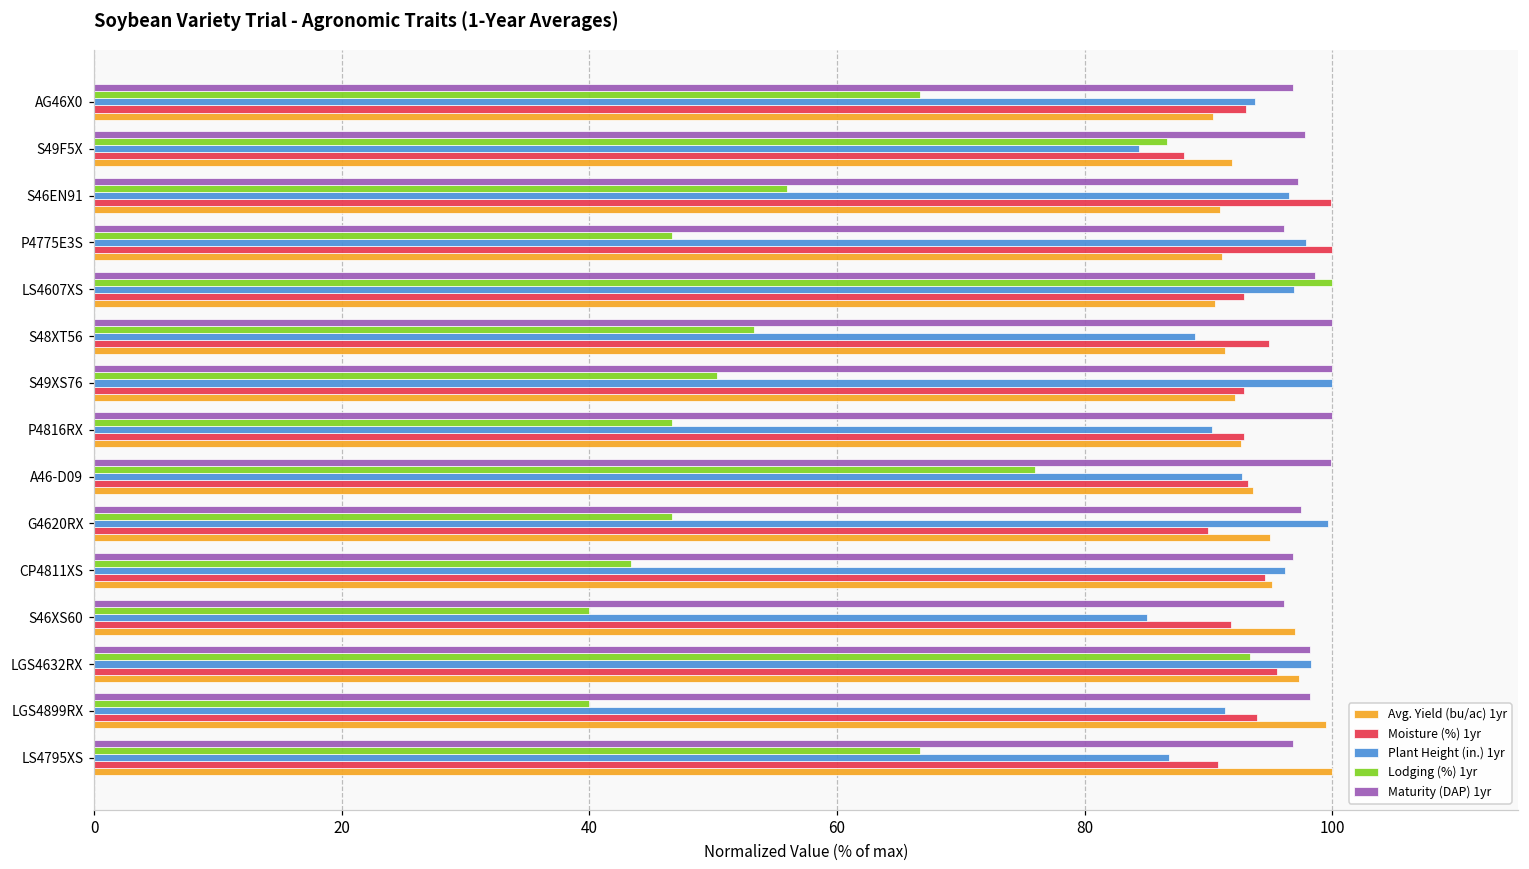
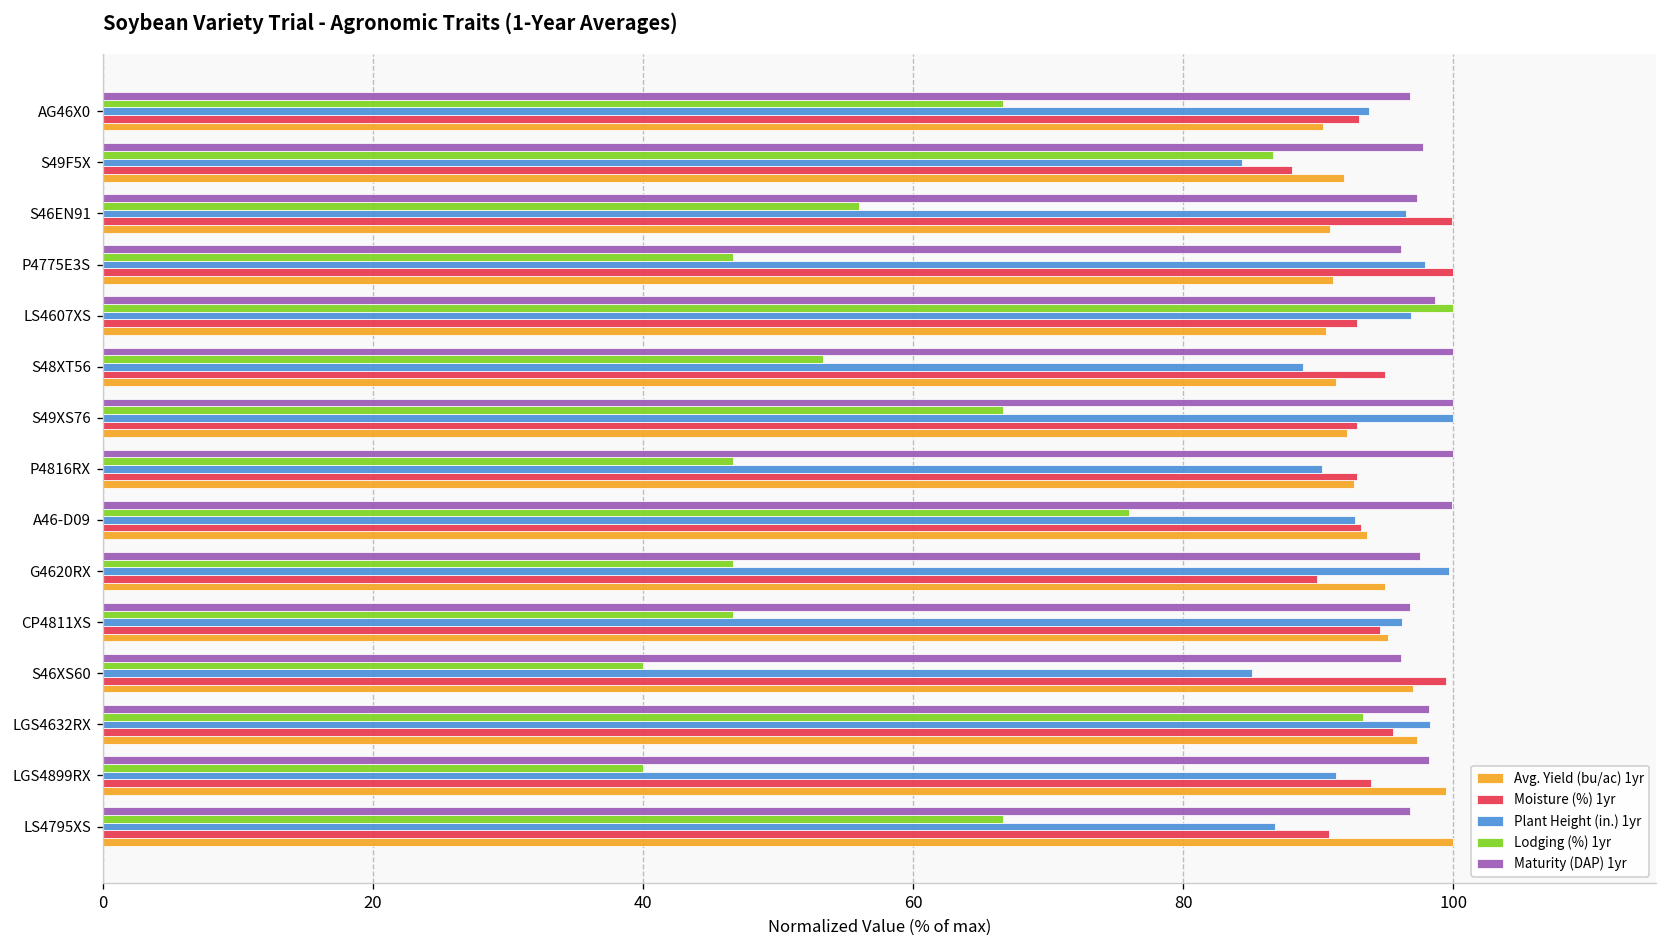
Lodging (%) 1yr, S49XS76: 50.3 -> 66.7
Lodging (%) 1yr, CP4811XS: 43.4 -> 46.7
Moisture (%) 1yr, S46XS60: 91.8 -> 99.5
